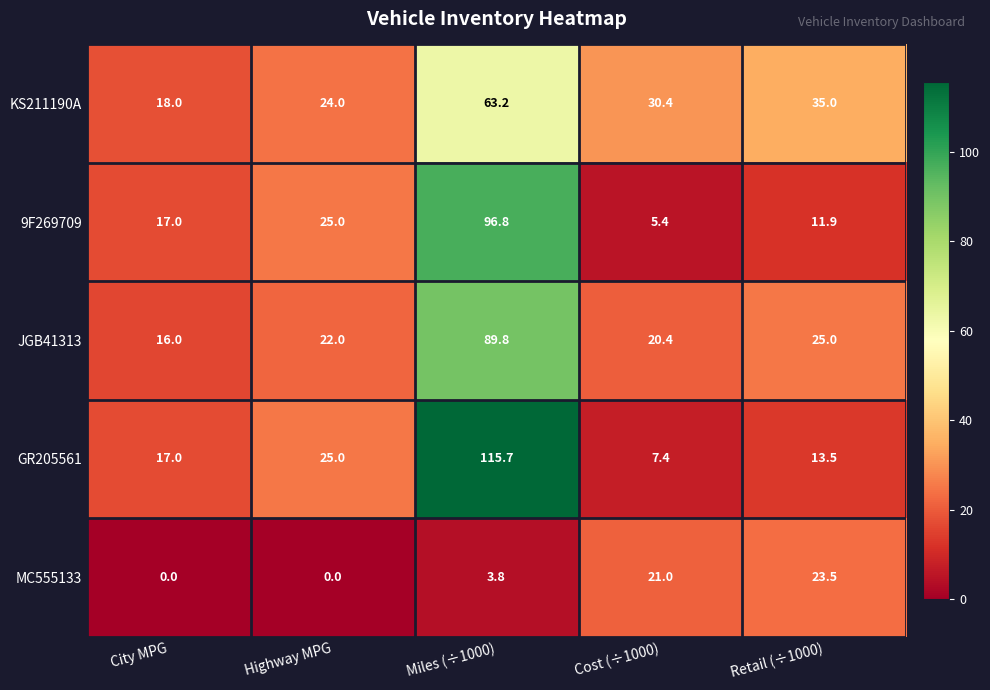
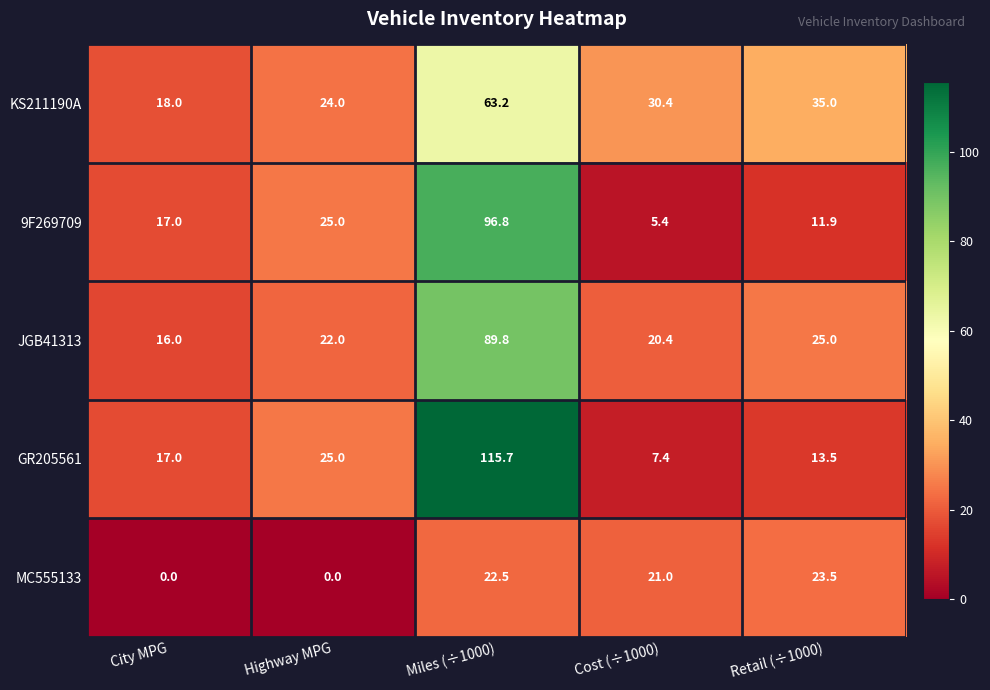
MC555133, Miles (÷1000): 3.8 -> 22.5
